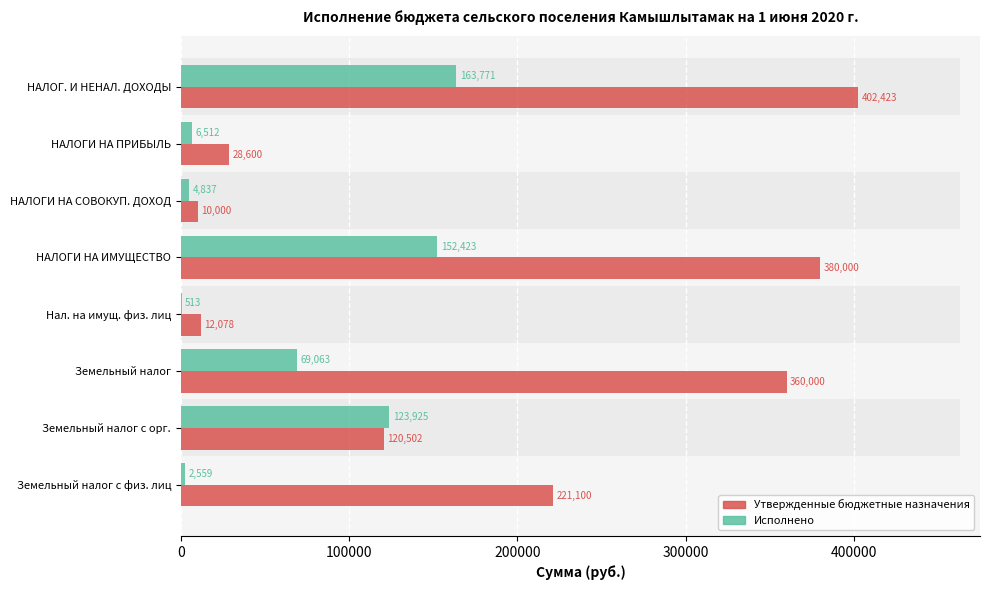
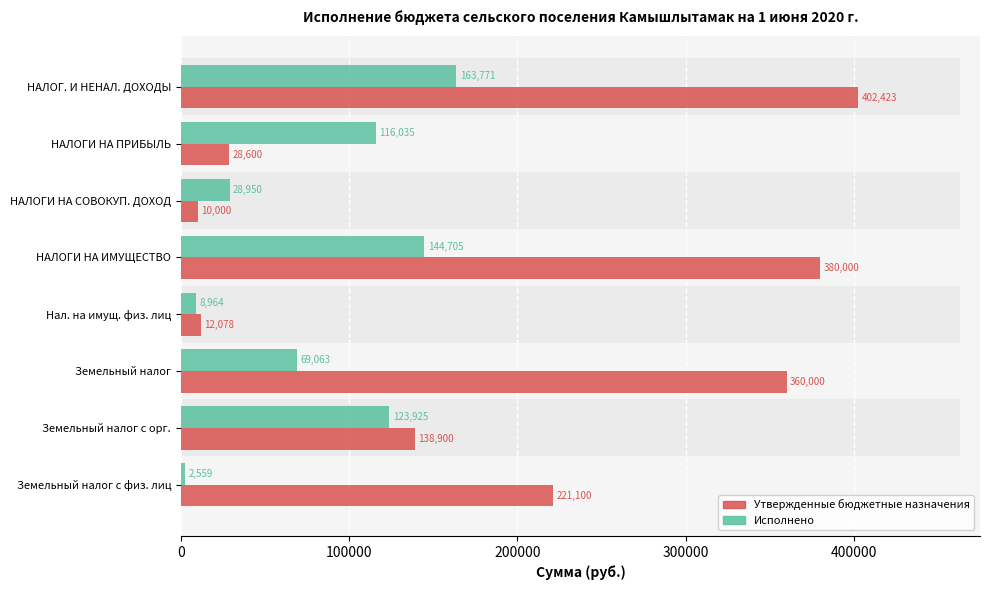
Исполнено, НАЛОГИ НА ПРИБЫЛЬ: 6,512 -> 116,035
Исполнено, НАЛОГИ НА СОВОКУП. ДОХОД: 4,837 -> 28,950
Исполнено, НАЛОГИ НА ИМУЩЕСТВО: 152,423 -> 144,705
Исполнено, Нал. на имущ. физ. лиц: 513 -> 8,964
Утвержденные бюджетные назначения, Земельный налог с орг.: 120,502 -> 138,900
